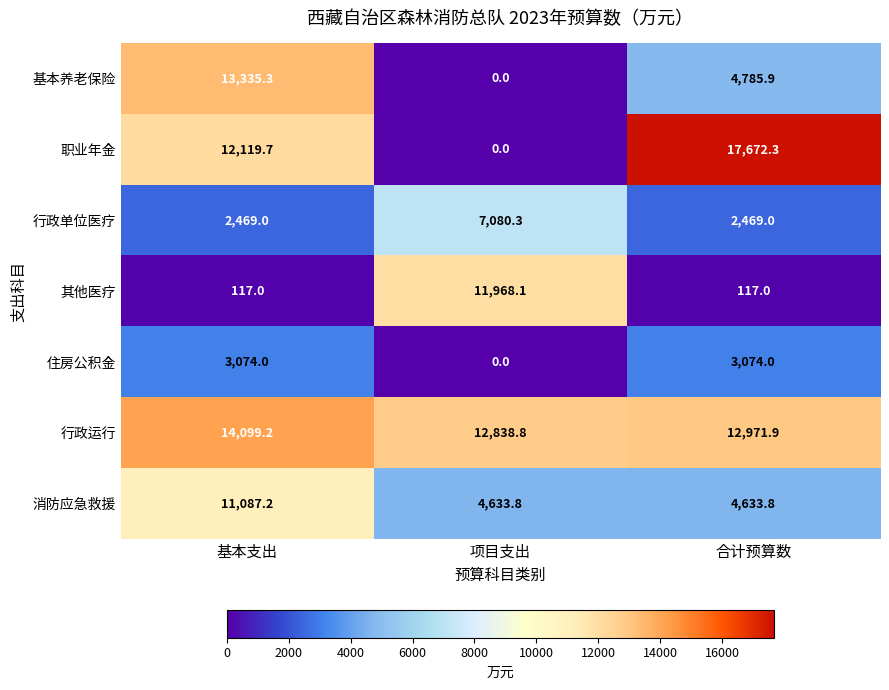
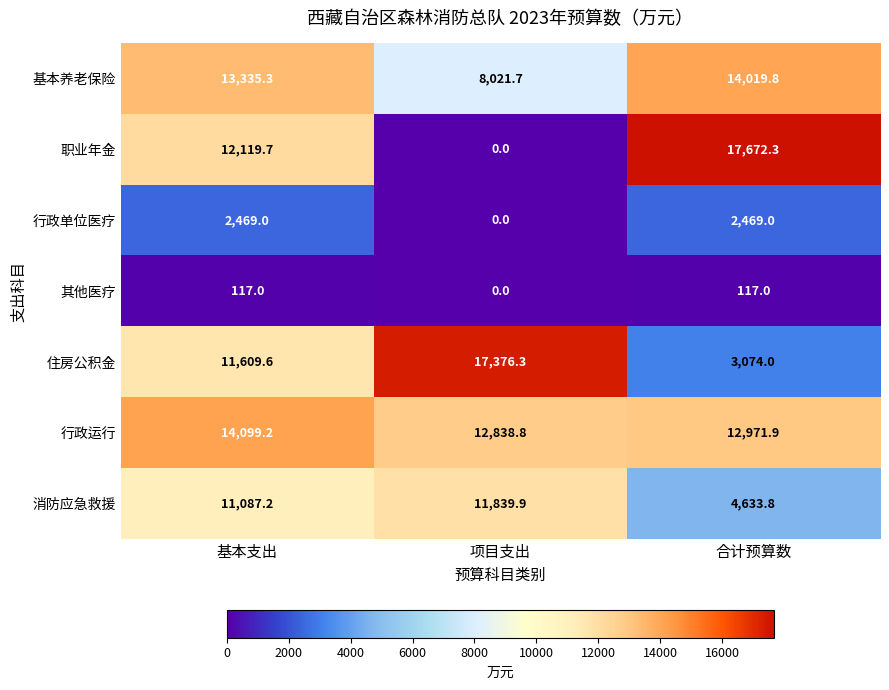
基本养老保险, 项目支出: 0.0 -> 8,021.7
基本养老保险, 合计预算数: 4,785.9 -> 14,019.8
行政单位医疗, 项目支出: 7,080.3 -> 0.0
其他医疗, 项目支出: 11,968.1 -> 0.0
住房公积金, 基本支出: 3,074.0 -> 11,609.6
住房公积金, 项目支出: 0.0 -> 17,376.3
消防应急救援, 项目支出: 4,633.8 -> 11,839.9
